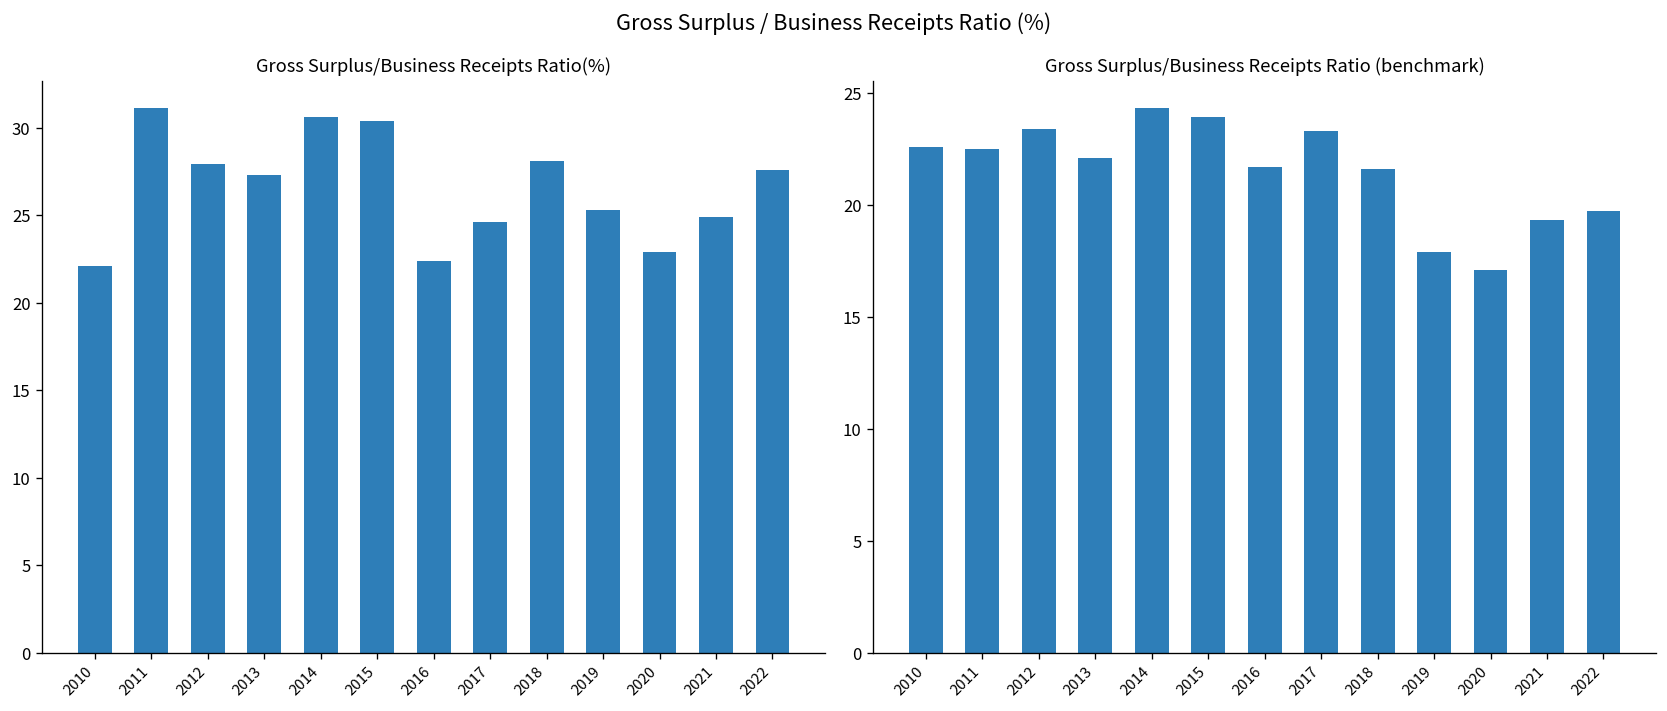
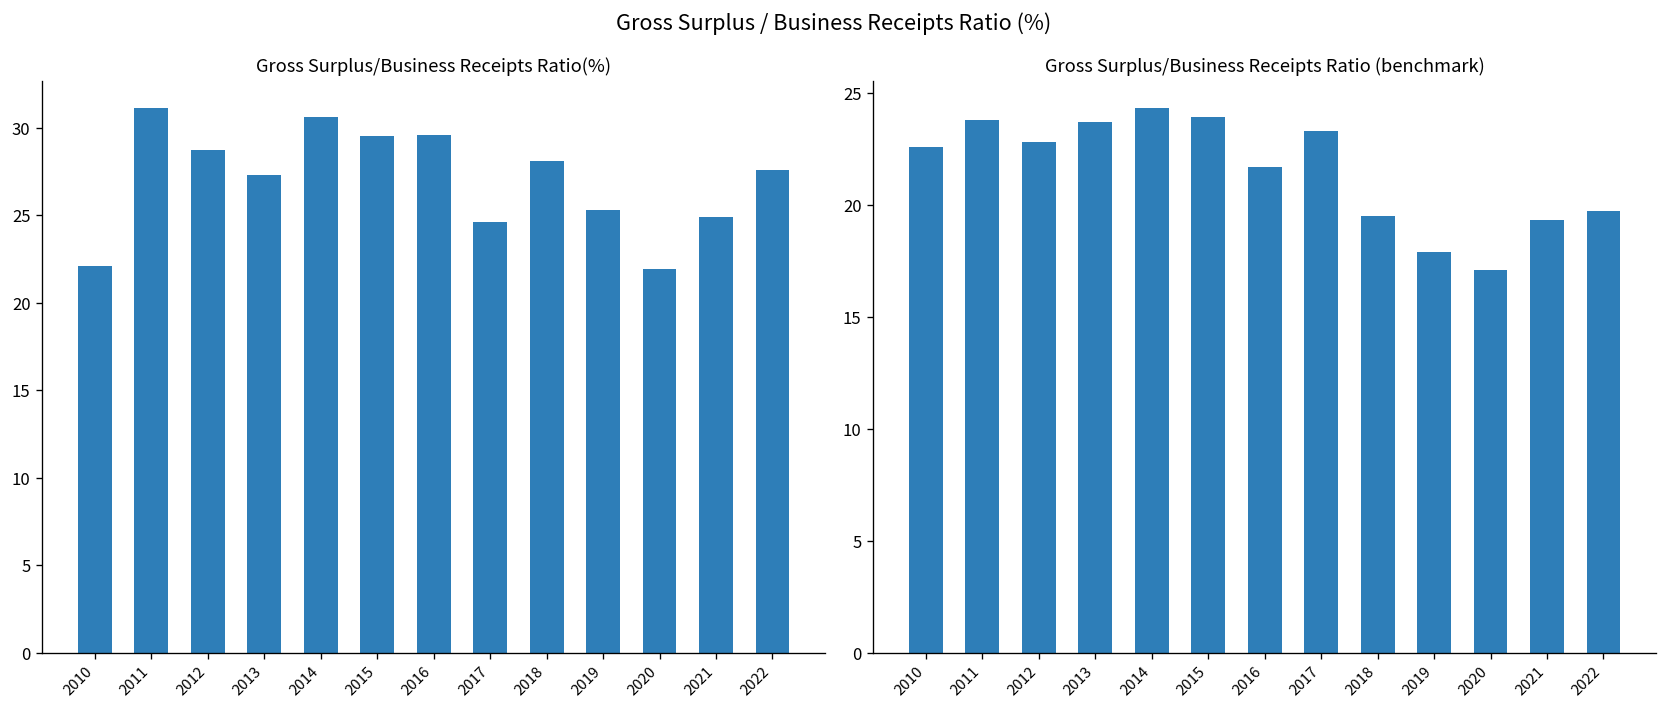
Gross Surplus/Business Receipts Ratio(%), 2012: 27.9 -> 28.7
Gross Surplus/Business Receipts Ratio(%), 2015: 30.4 -> 29.5
Gross Surplus/Business Receipts Ratio(%), 2016: 22.4 -> 29.6
Gross Surplus/Business Receipts Ratio(%), 2020: 22.9 -> 21.9
Gross Surplus/Business Receipts Ratio (benchmark), 2011: 22.5 -> 23.8
Gross Surplus/Business Receipts Ratio (benchmark), 2012: 23.4 -> 22.8
Gross Surplus/Business Receipts Ratio (benchmark), 2013: 22.1 -> 23.7
Gross Surplus/Business Receipts Ratio (benchmark), 2018: 21.6 -> 19.5
